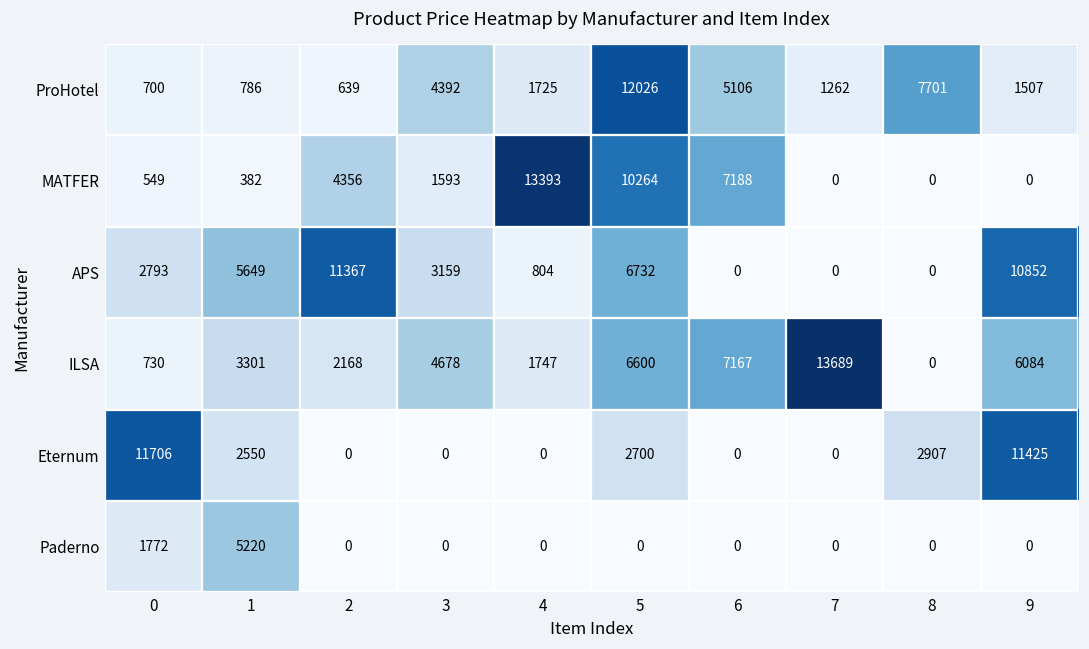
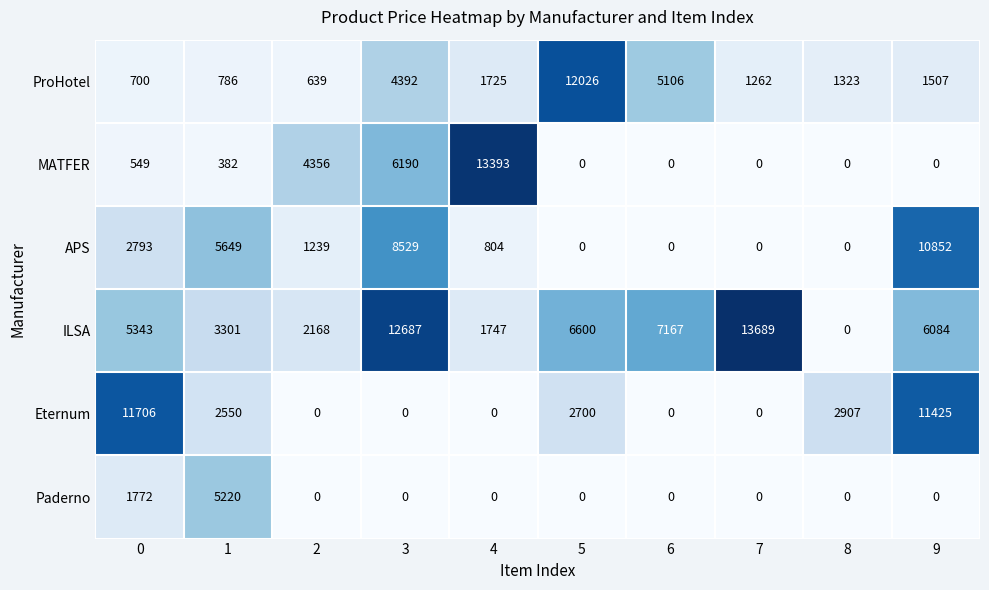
ProHotel, 8: 7701 -> 1323
MATFER, 3: 1593 -> 6190
MATFER, 5: 10264 -> 0
MATFER, 6: 7188 -> 0
APS, 2: 11367 -> 1239
APS, 3: 3159 -> 8529
APS, 5: 6732 -> 0
ILSA, 0: 730 -> 5343
ILSA, 3: 4678 -> 12687
